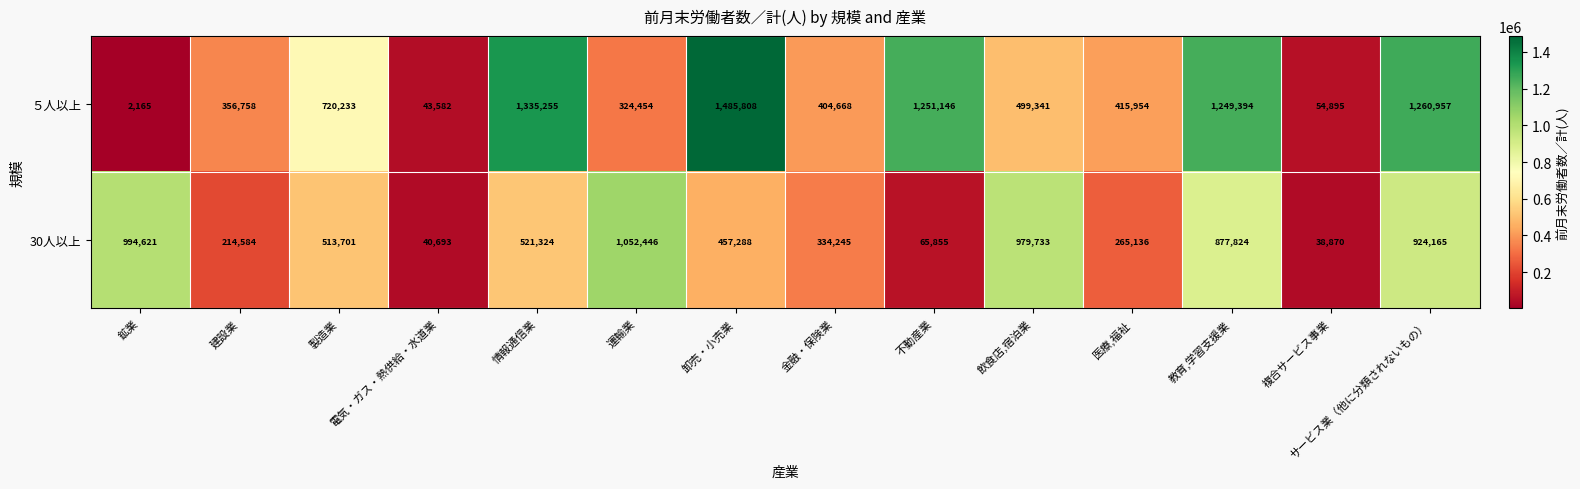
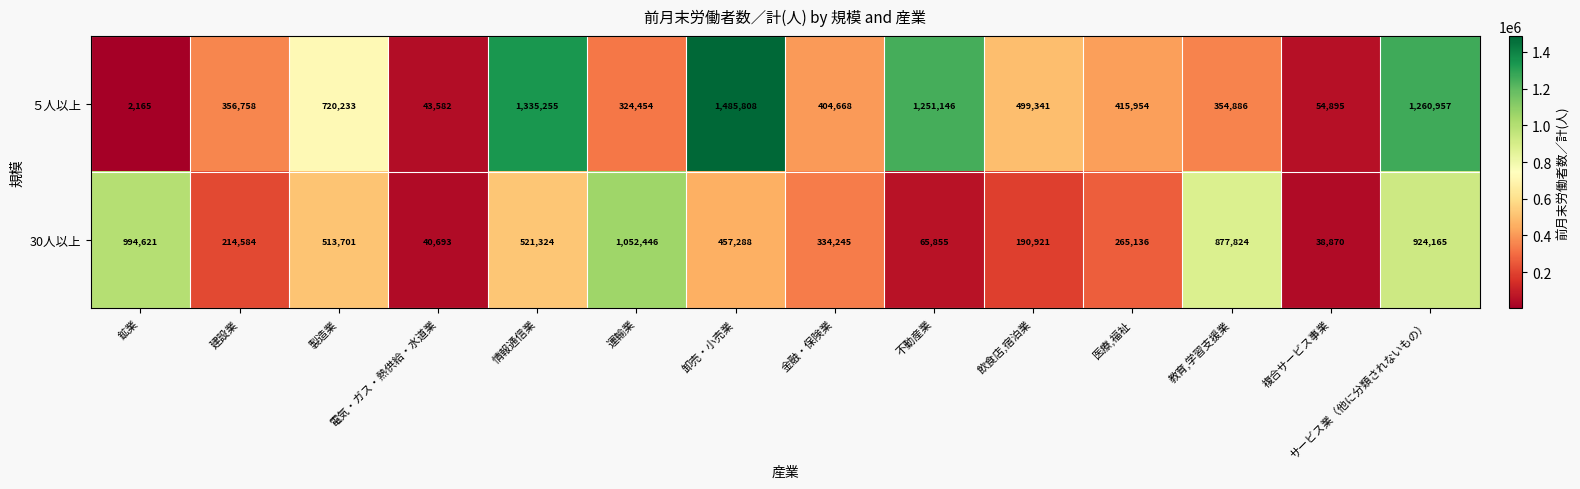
５人以上, 教育,学習支援業: 1,249,394 -> 354,886
30人以上, 飲食店,宿泊業: 979,733 -> 190,921
